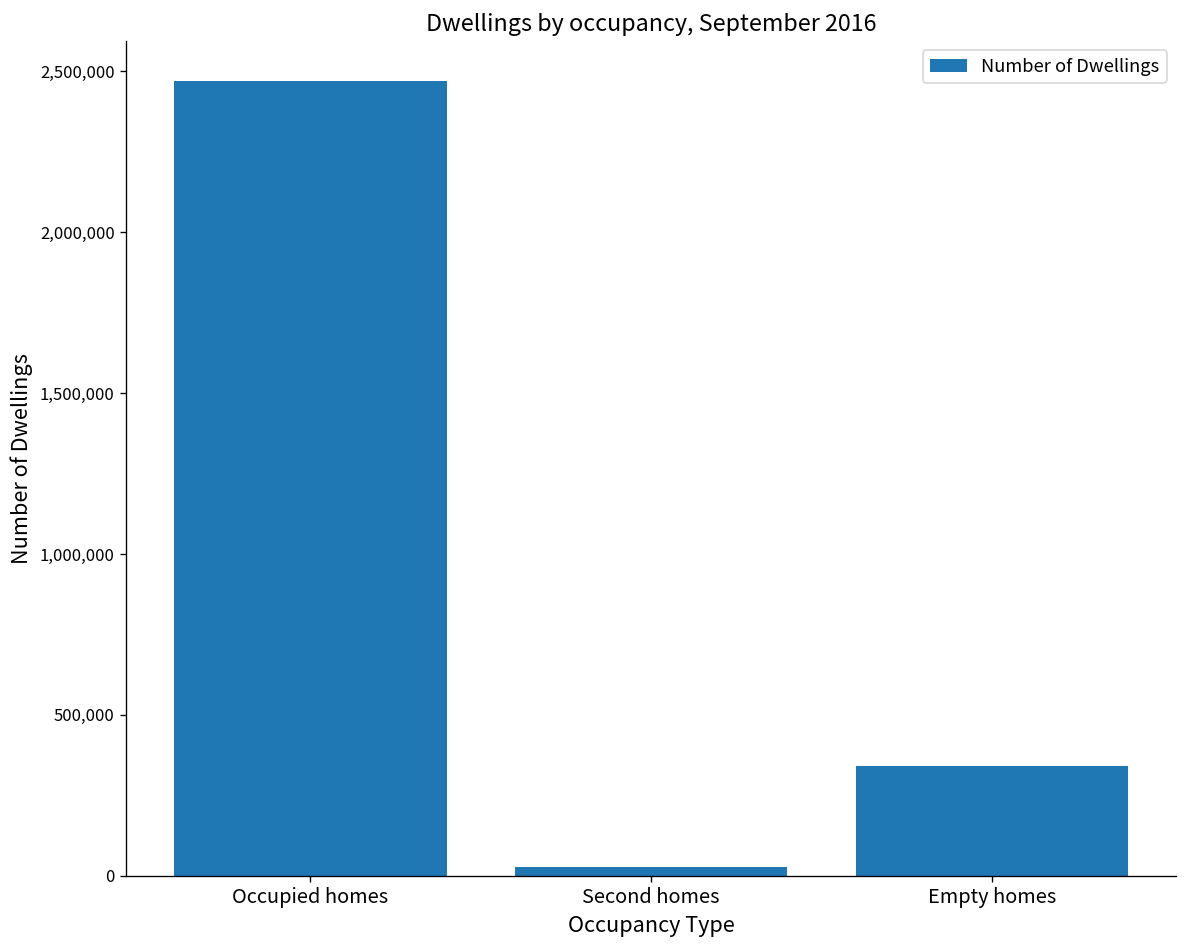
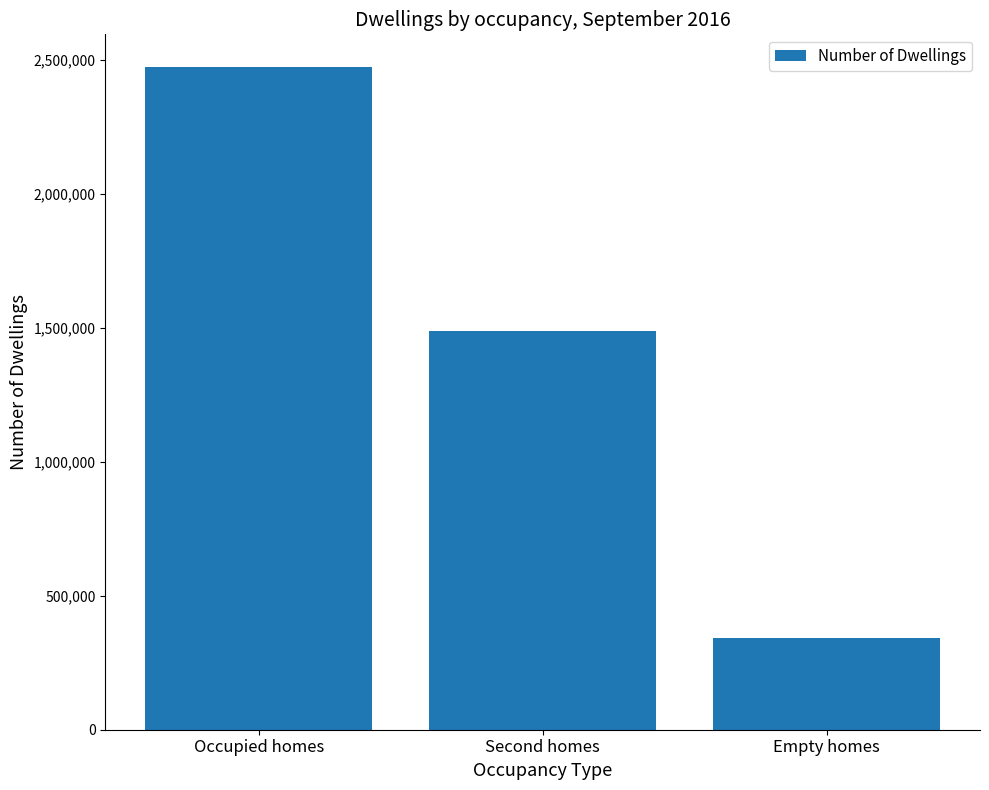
Second homes: 30,000 -> 1,490,000
